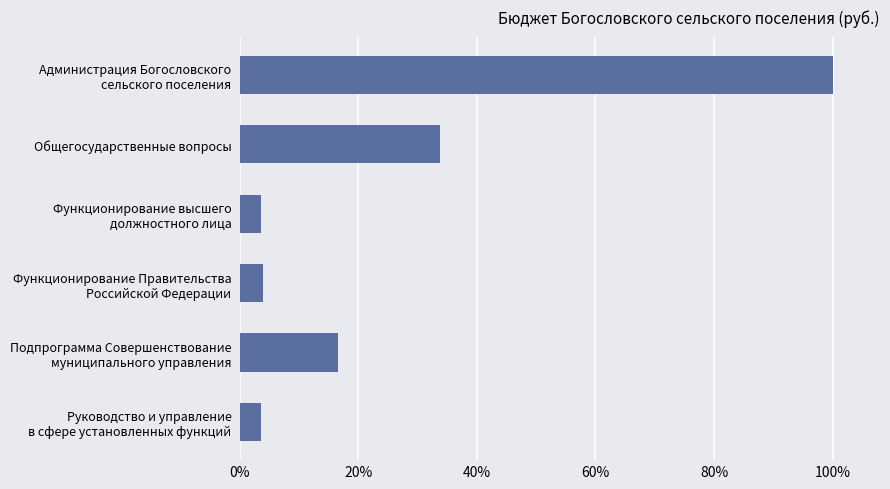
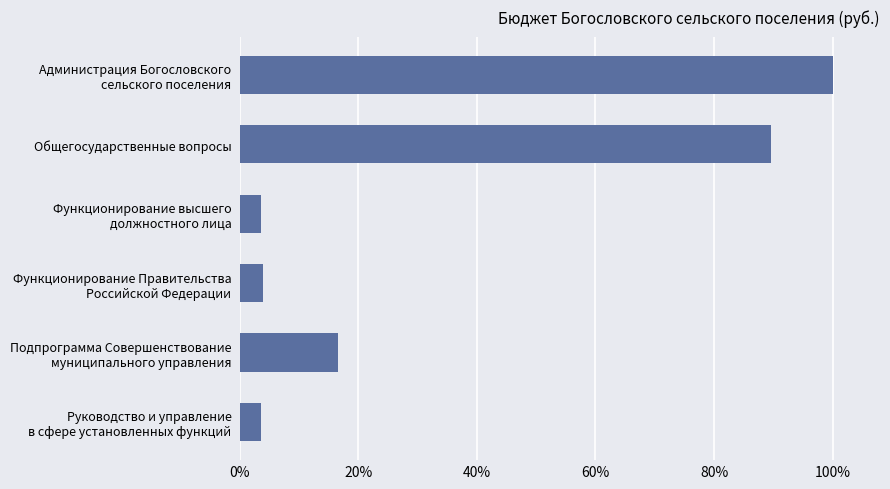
Общегосударственные вопросы: 34% -> 90%
